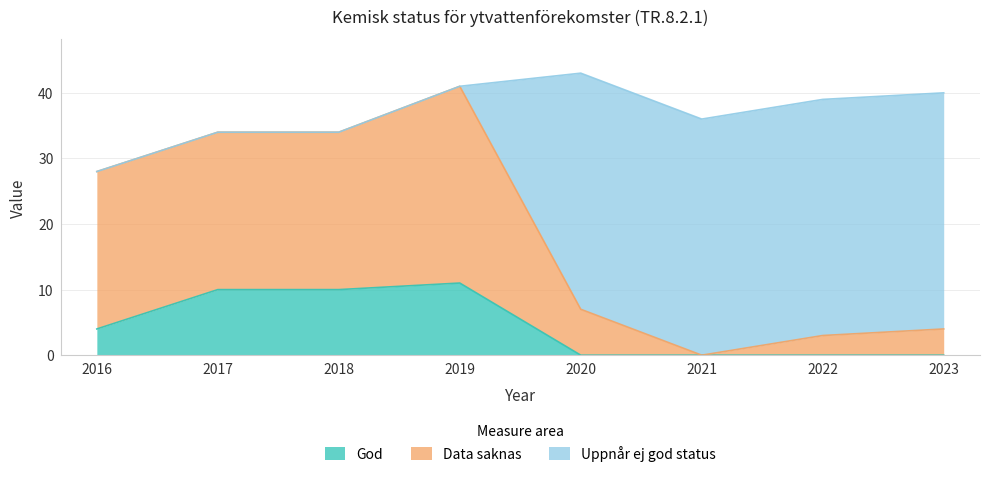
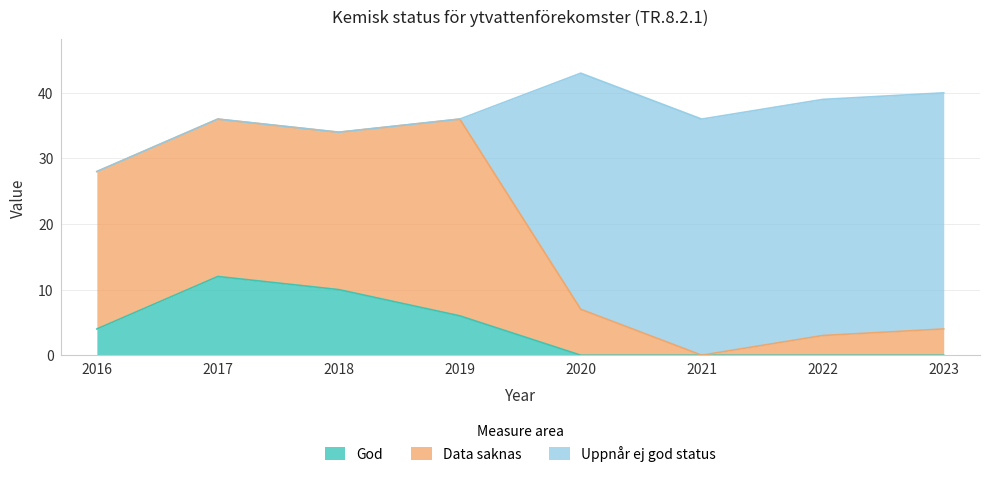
God, 2017: 10 -> 12
God, 2019: 11 -> 6
